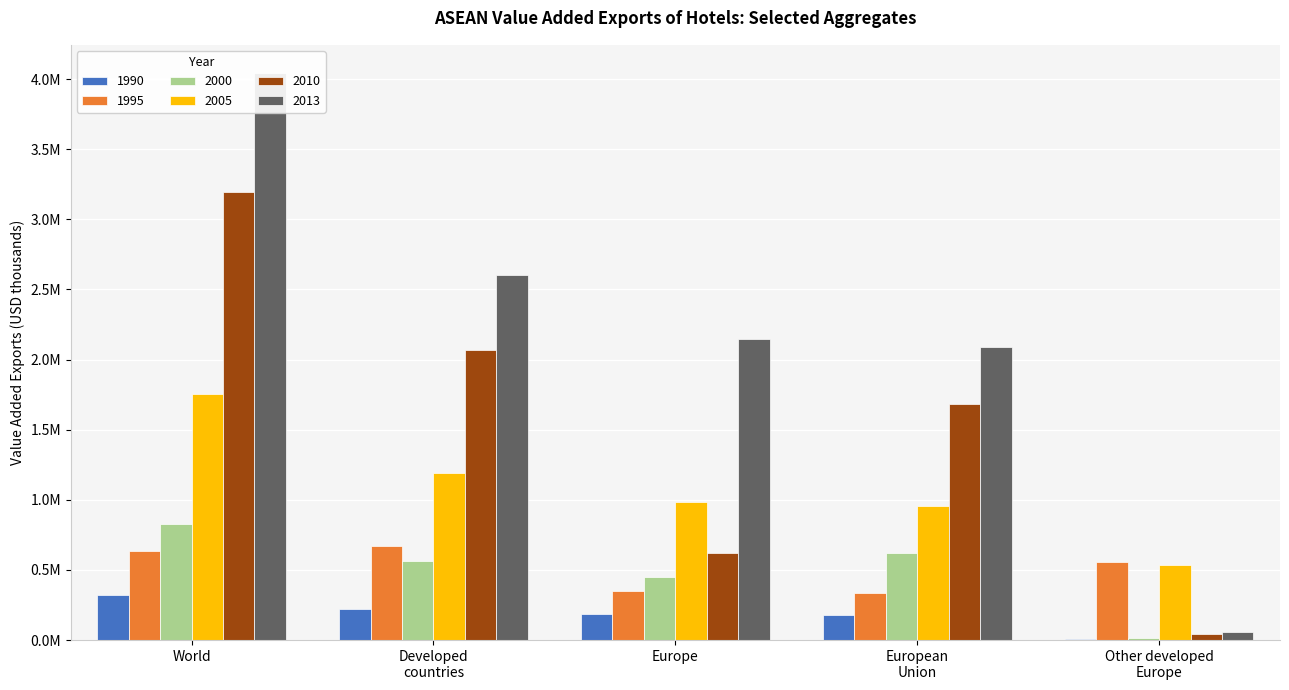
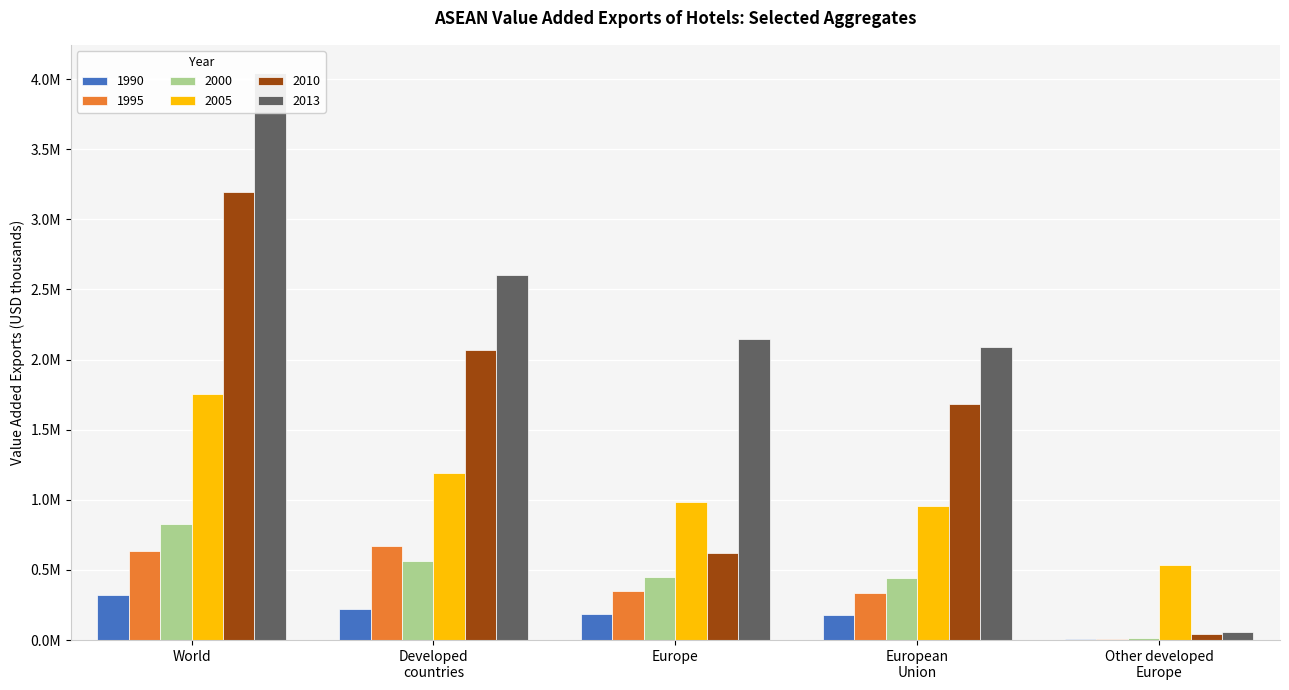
2000, European Union: 620000 -> 440000
1995, Other developed Europe: 560000 -> 10000
